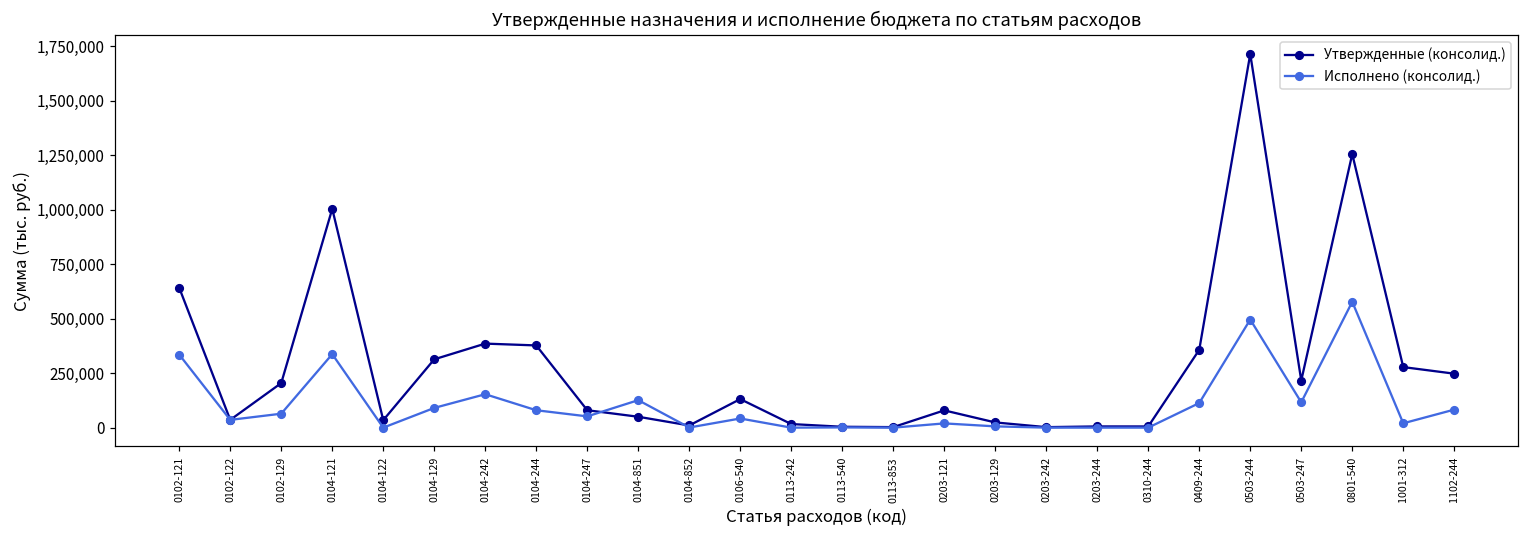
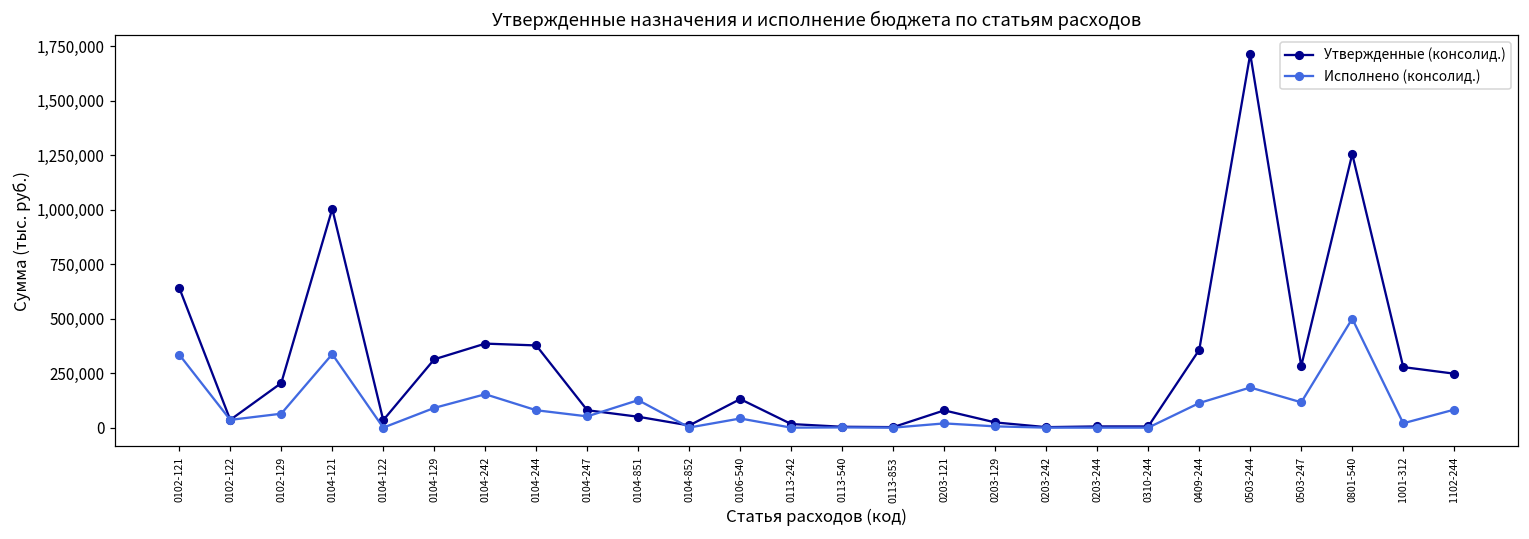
Исполнено (консолид.), 0503-244: 500,000 -> 180,000
Утвержденные (консолид.), 0503-247: 220,000 -> 280,000
Исполнено (консолид.), 0801-540: 580,000 -> 500,000
